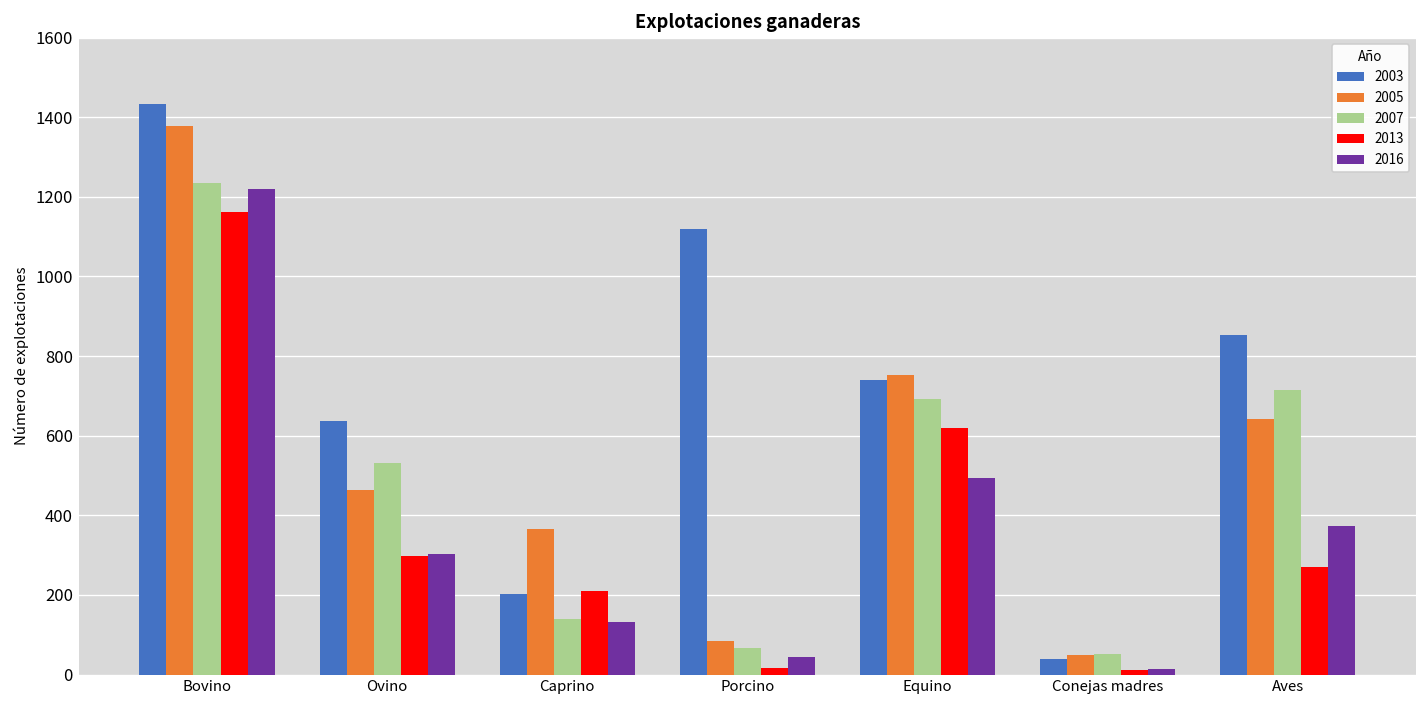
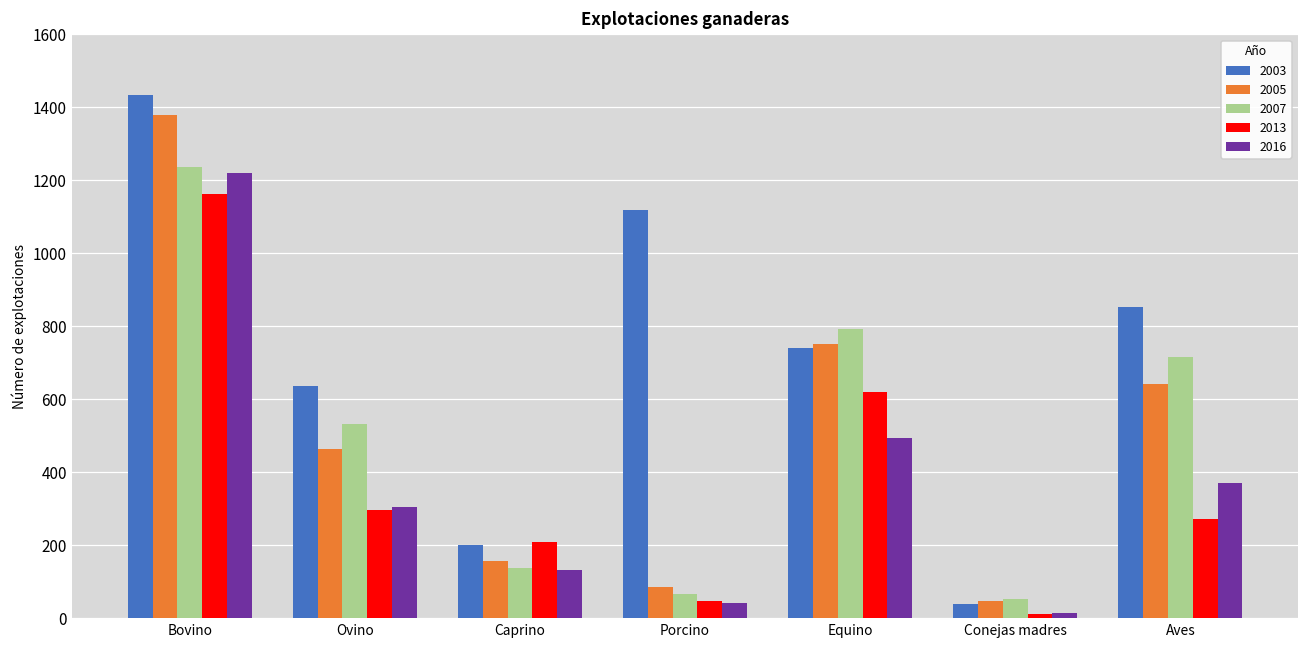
2005, Caprino: 370 -> 160
2013, Porcino: 20 -> 50
2007, Equino: 690 -> 790
